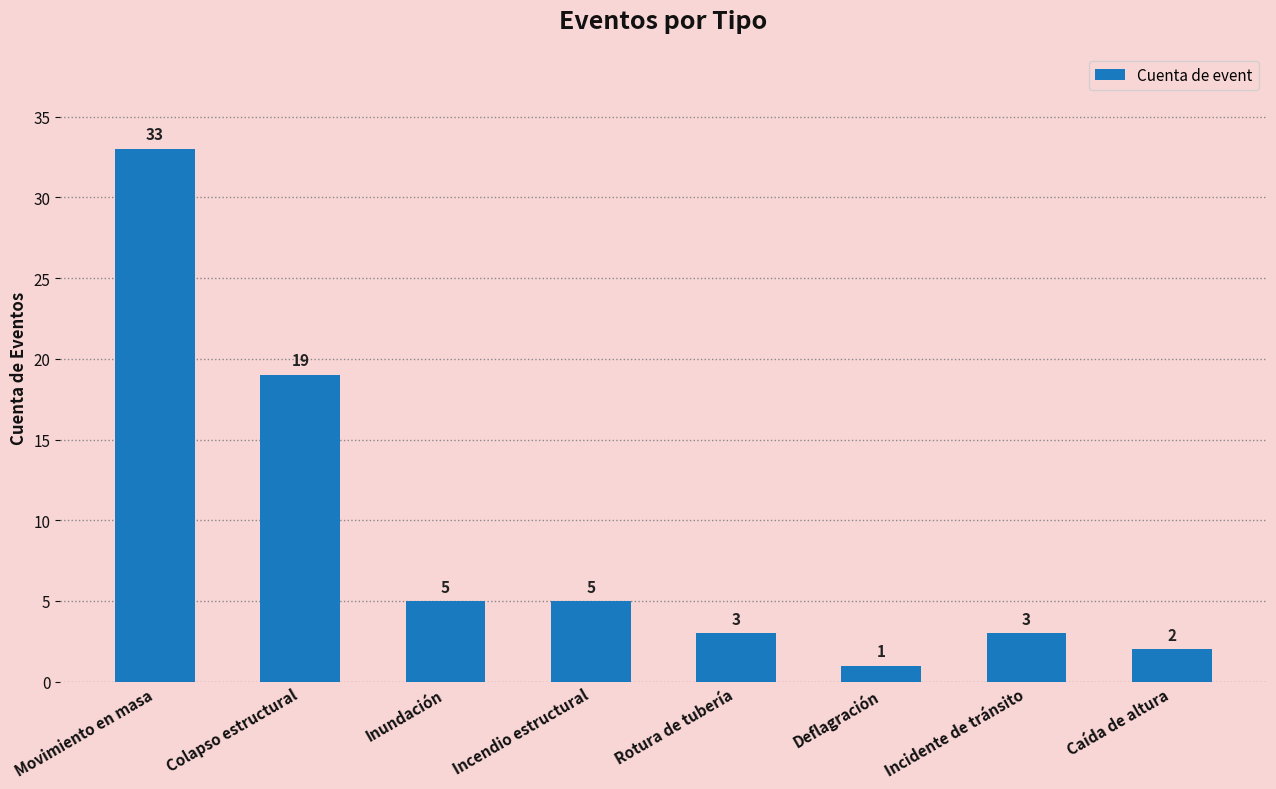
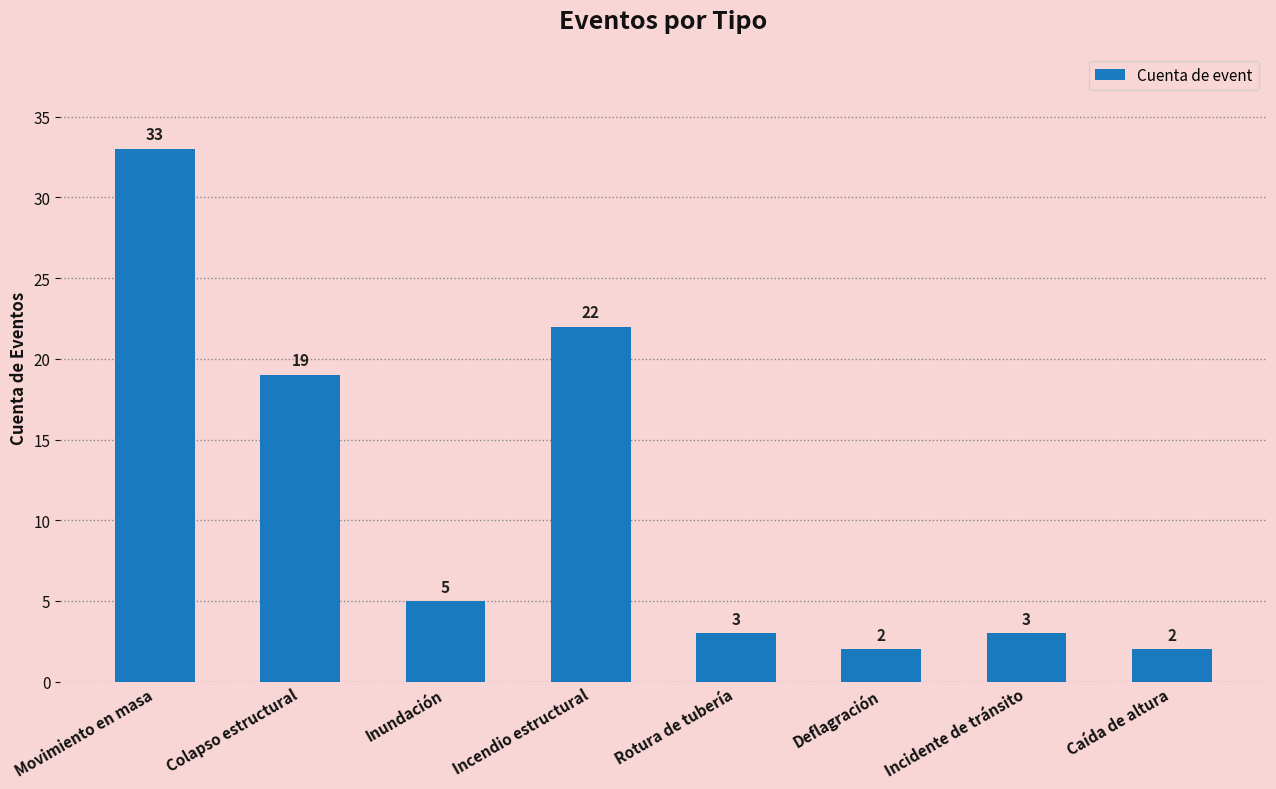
Incendio estructural: 5 -> 22
Deflagración: 1 -> 2
